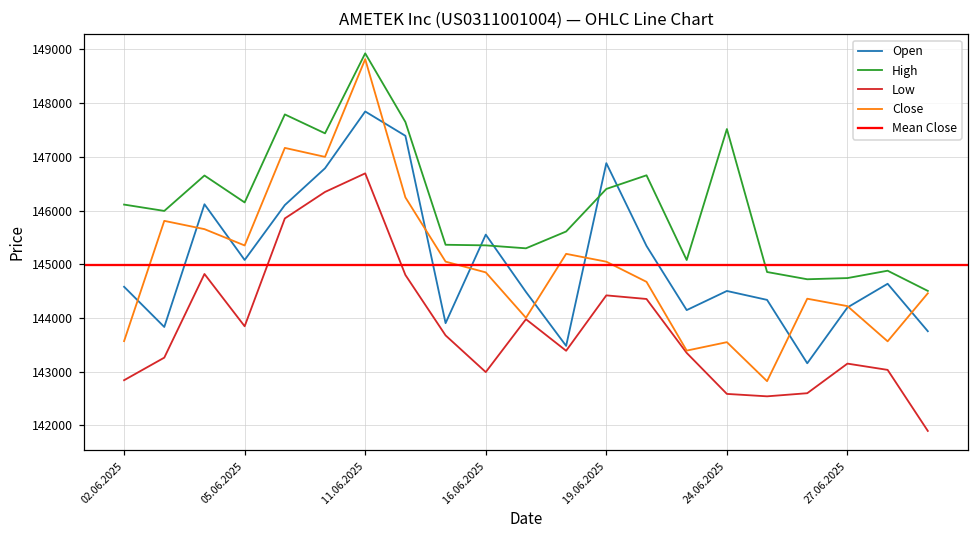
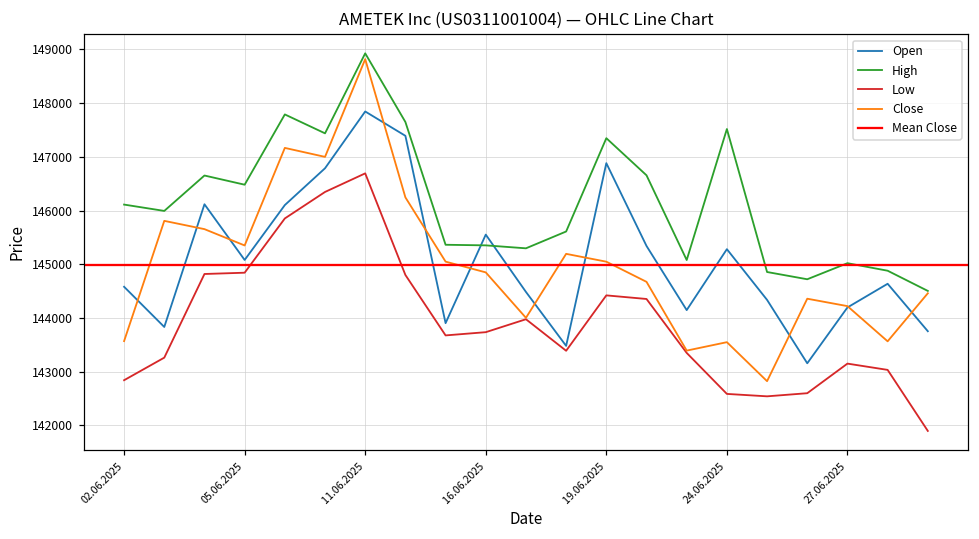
High, 05.06.2025: 146200 -> 146500
Low, 05.06.2025: 143800 -> 144800
Low, 16.06.2025: 143000 -> 143700
High, 19.06.2025: 146400 -> 147300
Open, 24.06.2025: 144500 -> 145300
High, 27.06.2025: 144700 -> 145000
